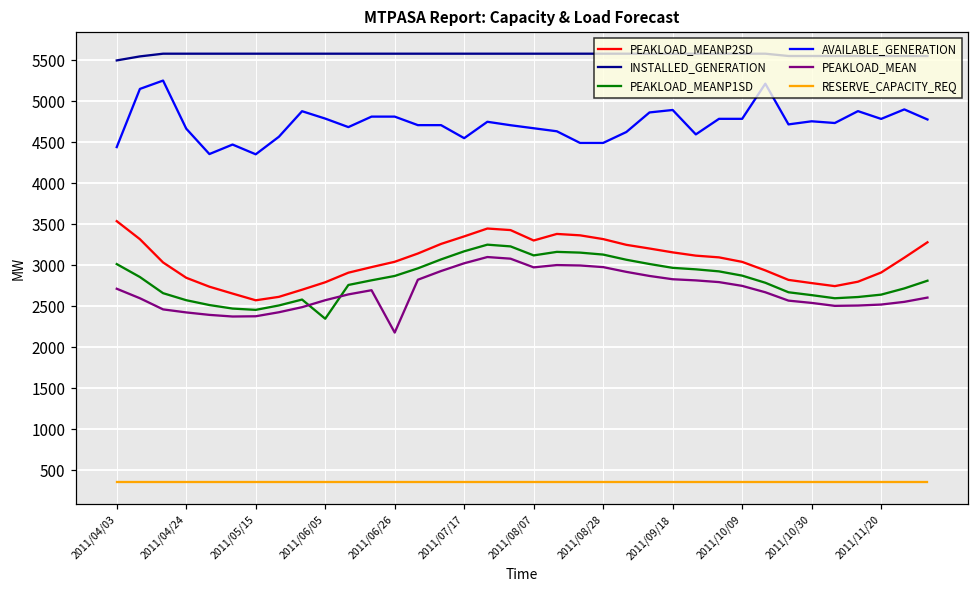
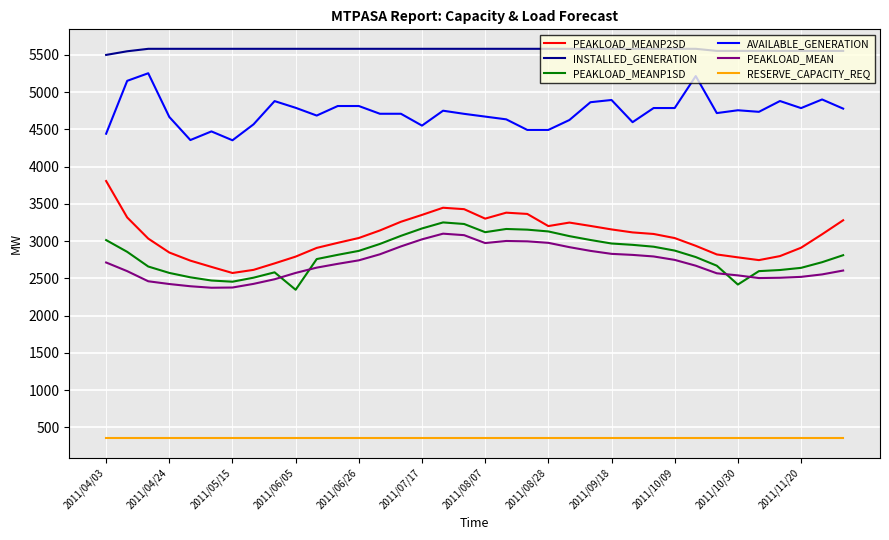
PEAKLOAD_MEANP2SD, 2011/04/03: 3500 -> 3800
PEAKLOAD_MEAN, 2011/06/26: 2200 -> 2700
PEAKLOAD_MEANP2SD, 2011/08/28: 3300 -> 3200
PEAKLOAD_MEANP1SD, 2011/10/30: 2600 -> 2400
